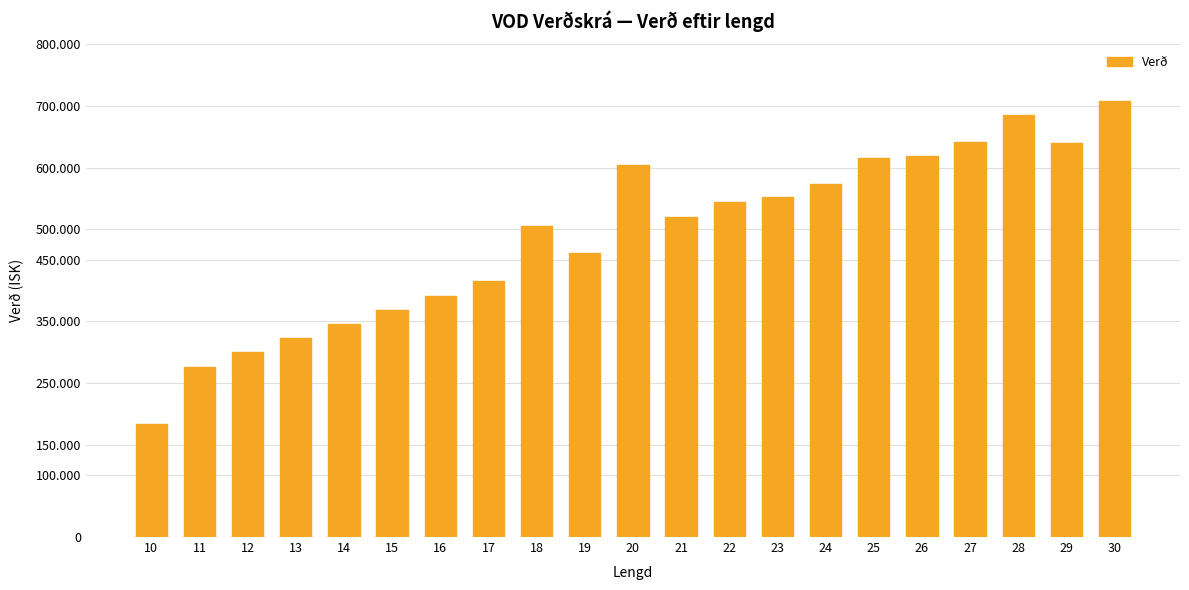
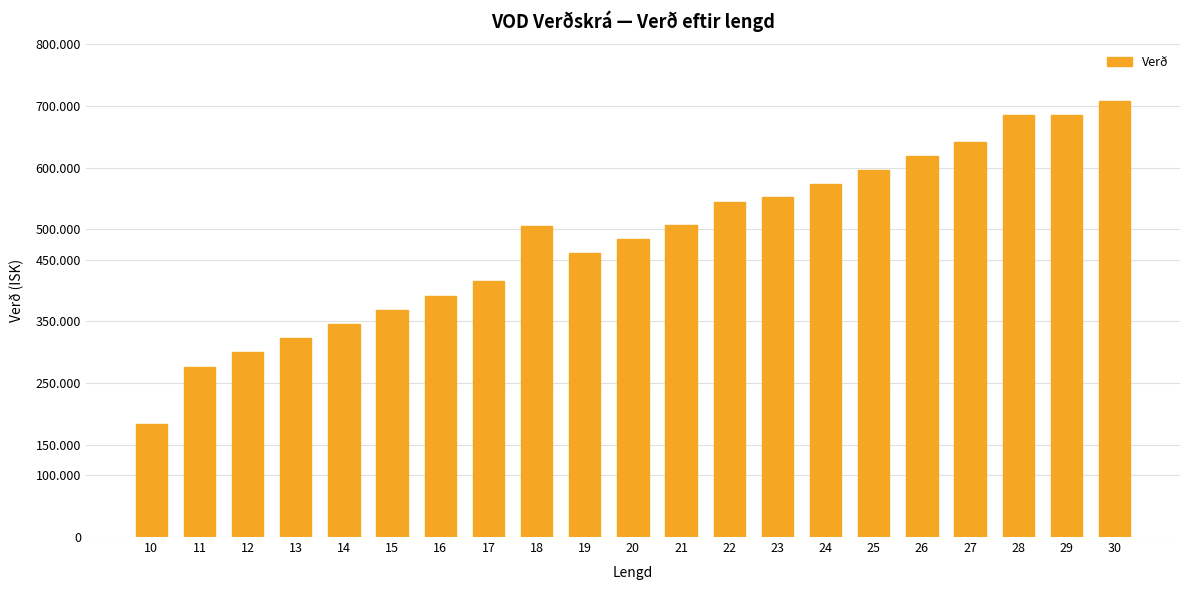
20: 600 -> 480
21: 520 -> 510
25: 620 -> 600
29: 640 -> 690
